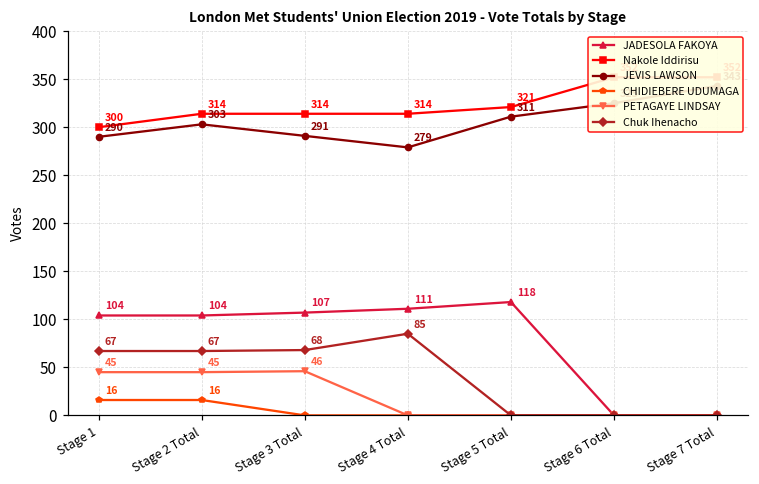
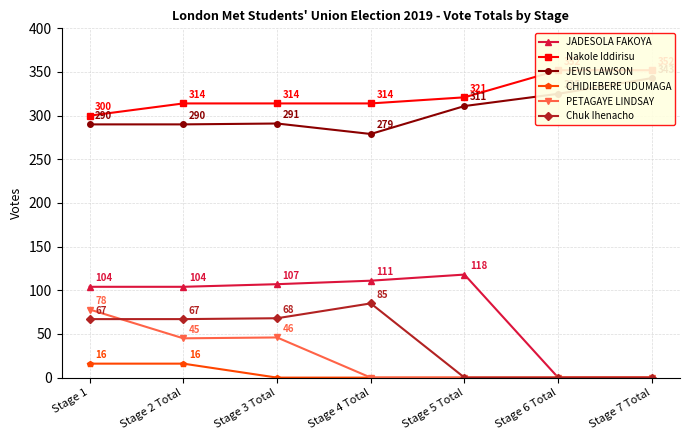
PETAGAYE LINDSAY, Stage 1: 45 -> 78
JEVIS LAWSON, Stage 2 Total: 303 -> 290
